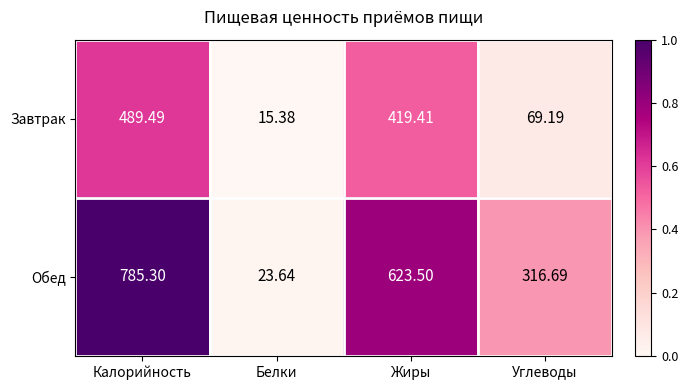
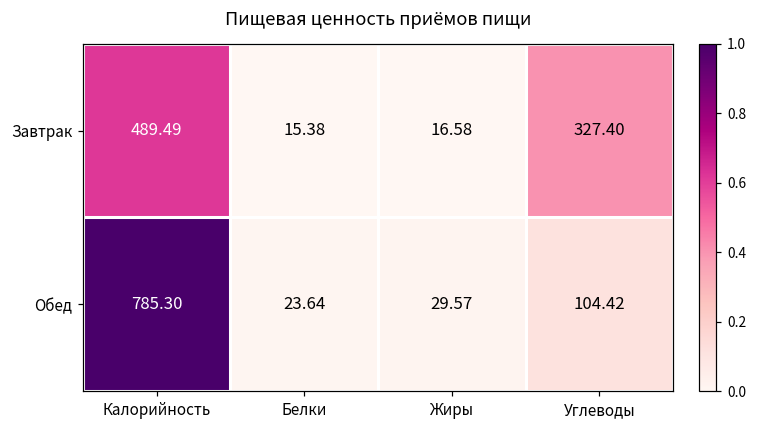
Завтрак, Жиры: 419.41 -> 16.58
Завтрак, Углеводы: 69.19 -> 327.40
Обед, Жиры: 623.50 -> 29.57
Обед, Углеводы: 316.69 -> 104.42
